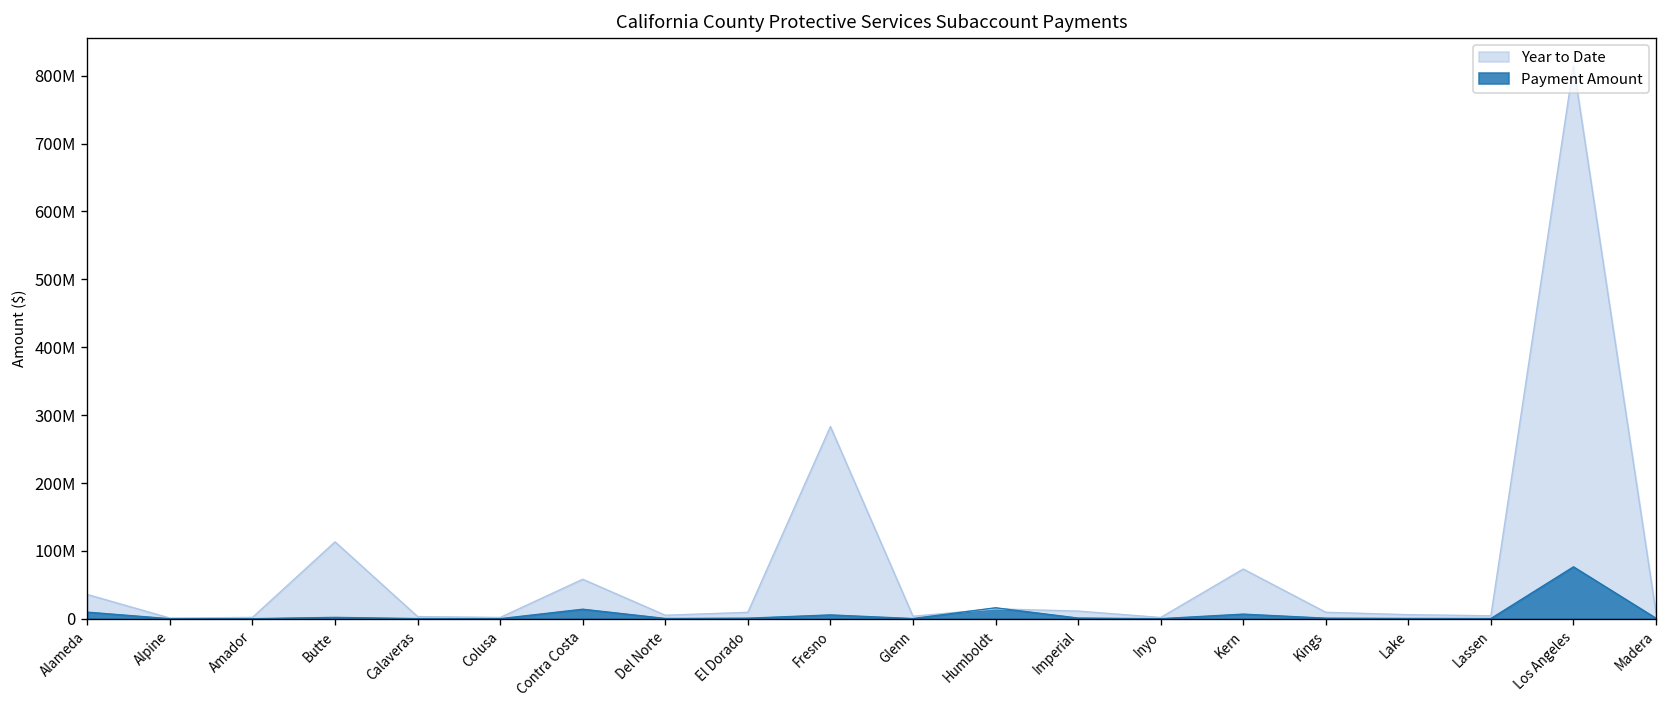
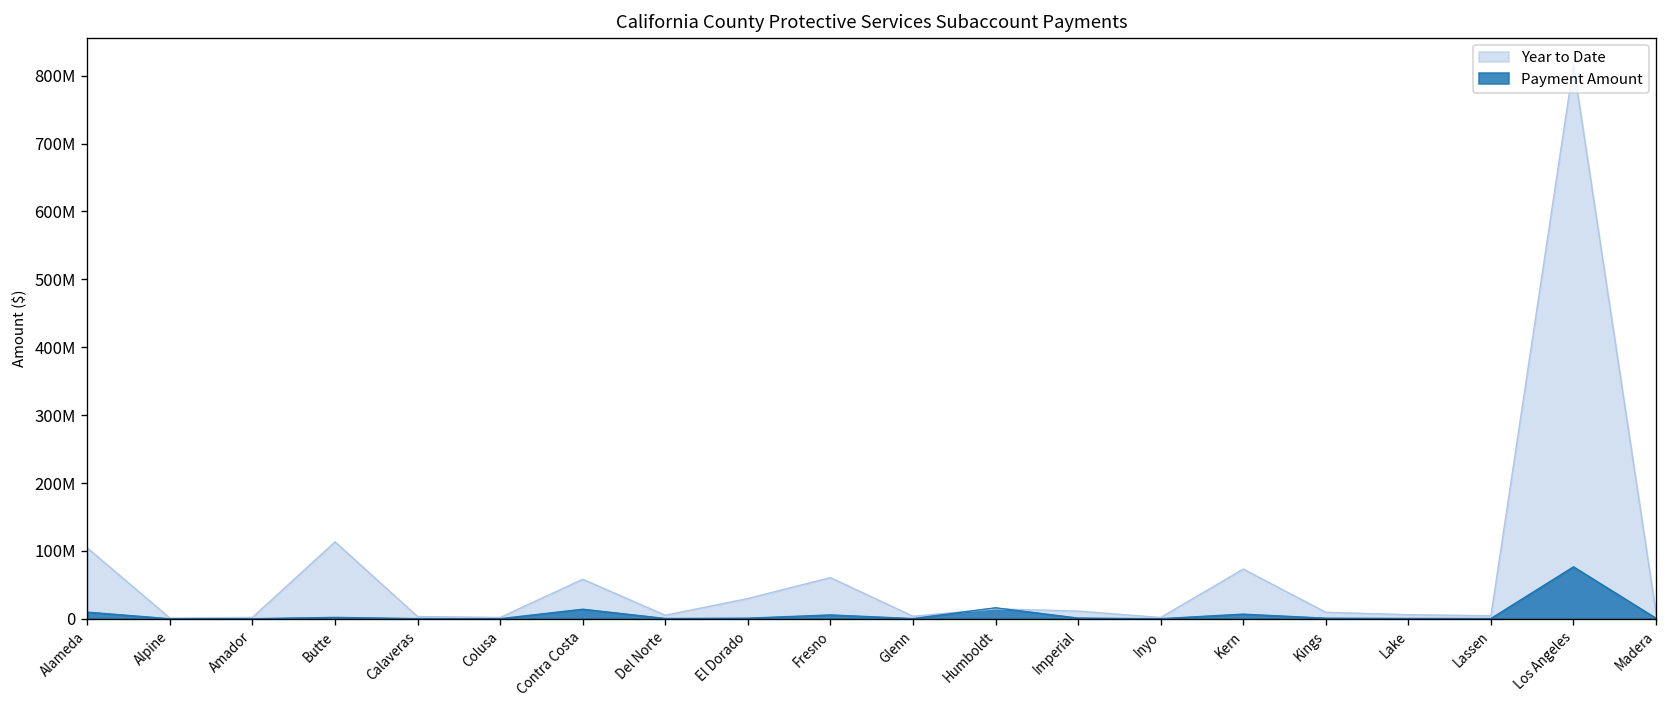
Year to Date, Alameda: 40000000 -> 100000000
Year to Date, El Dorado: 10000000 -> 30000000
Year to Date, Fresno: 280000000 -> 60000000
